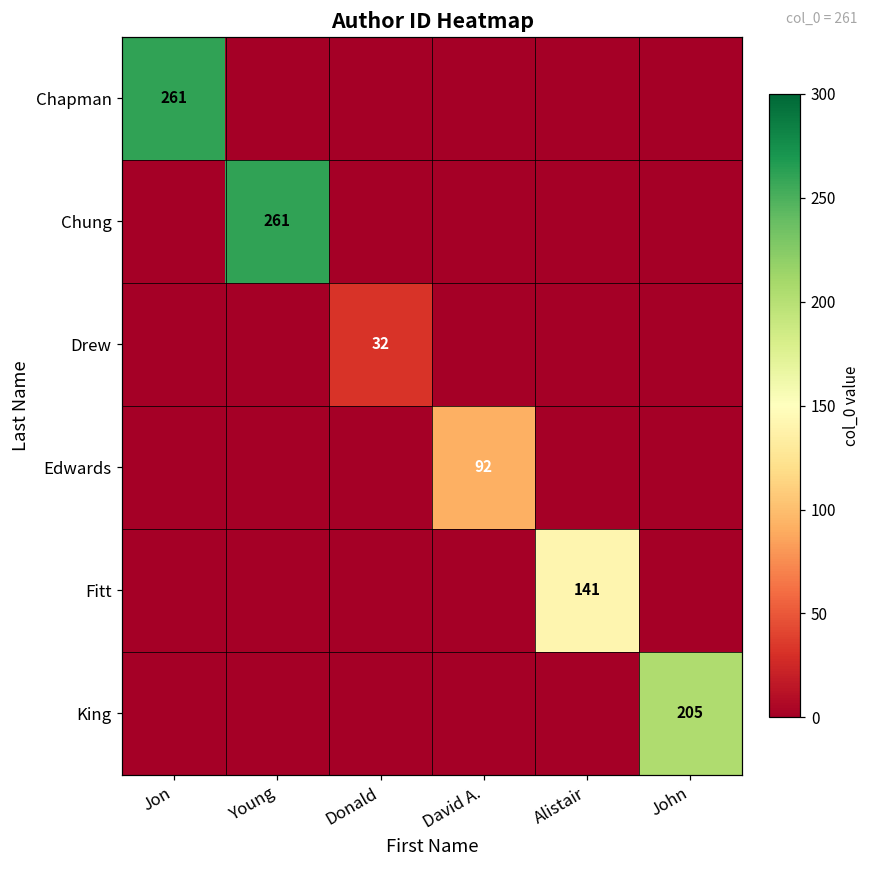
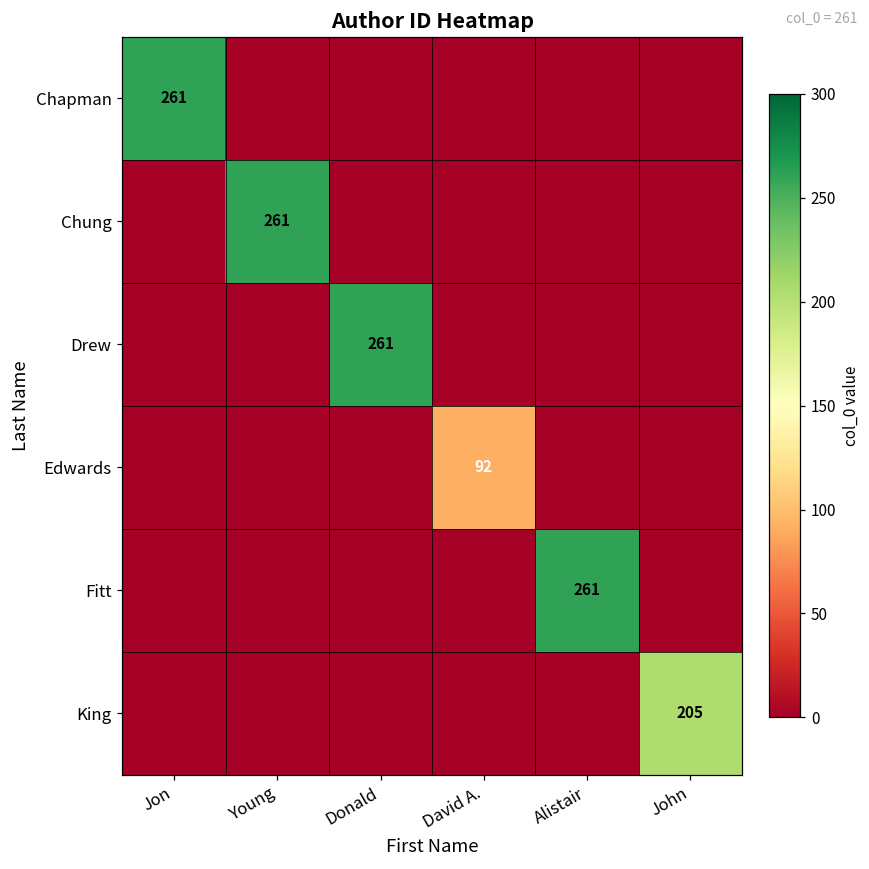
Drew, Donald: 32 -> 261
Fitt, Alistair: 141 -> 261
